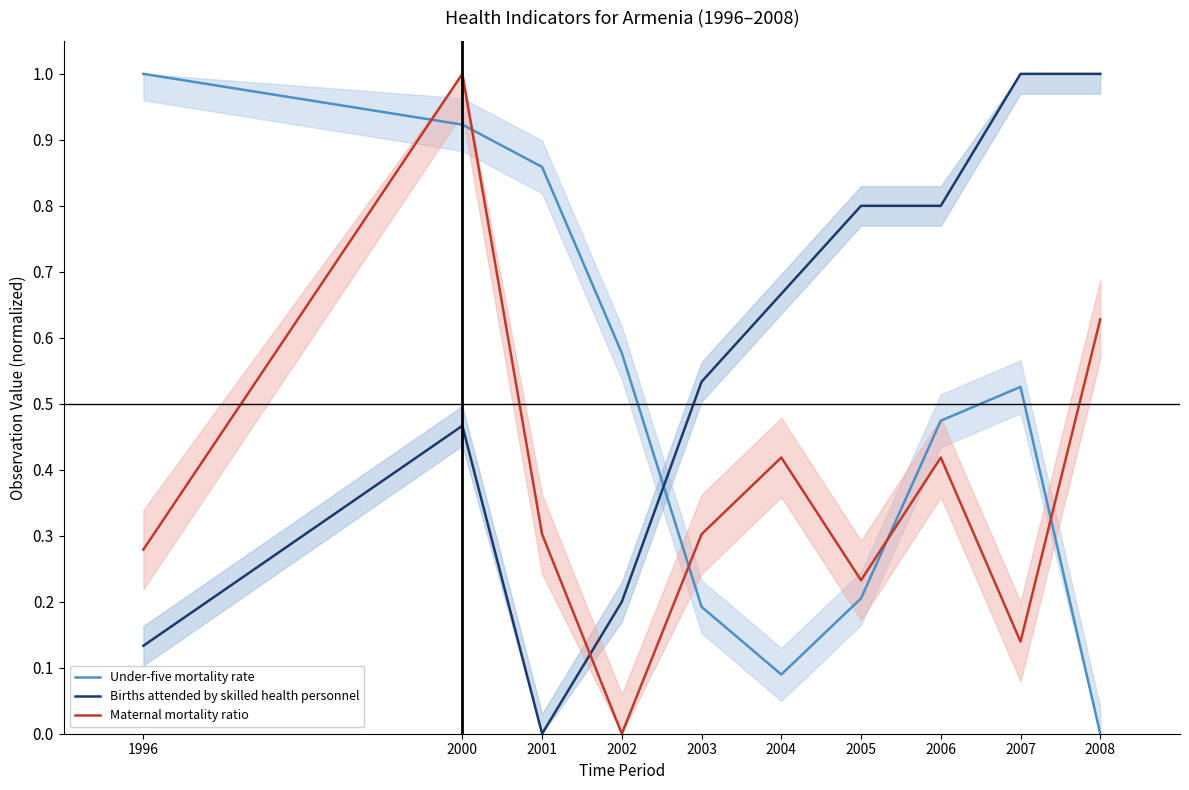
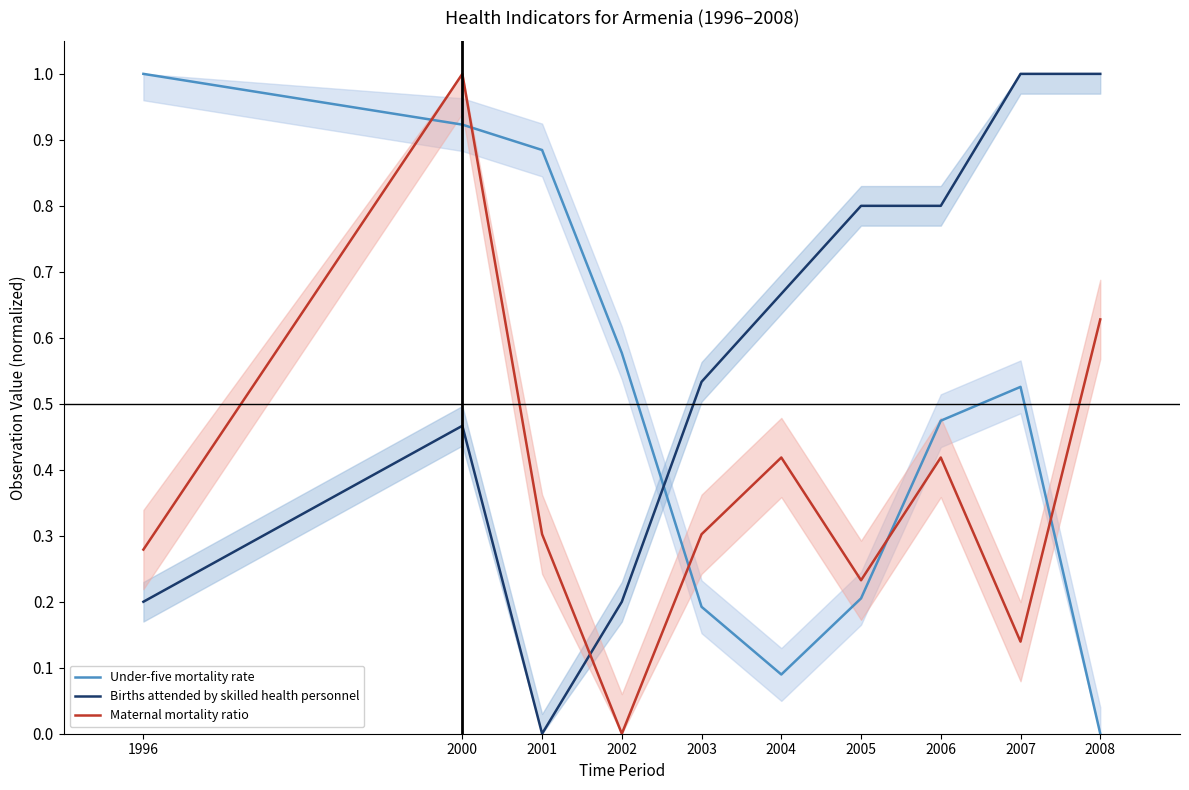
Births attended by skilled health personnel, 1996: 0.13 -> 0.20
Under-five mortality rate, 2001: 0.86 -> 0.88
